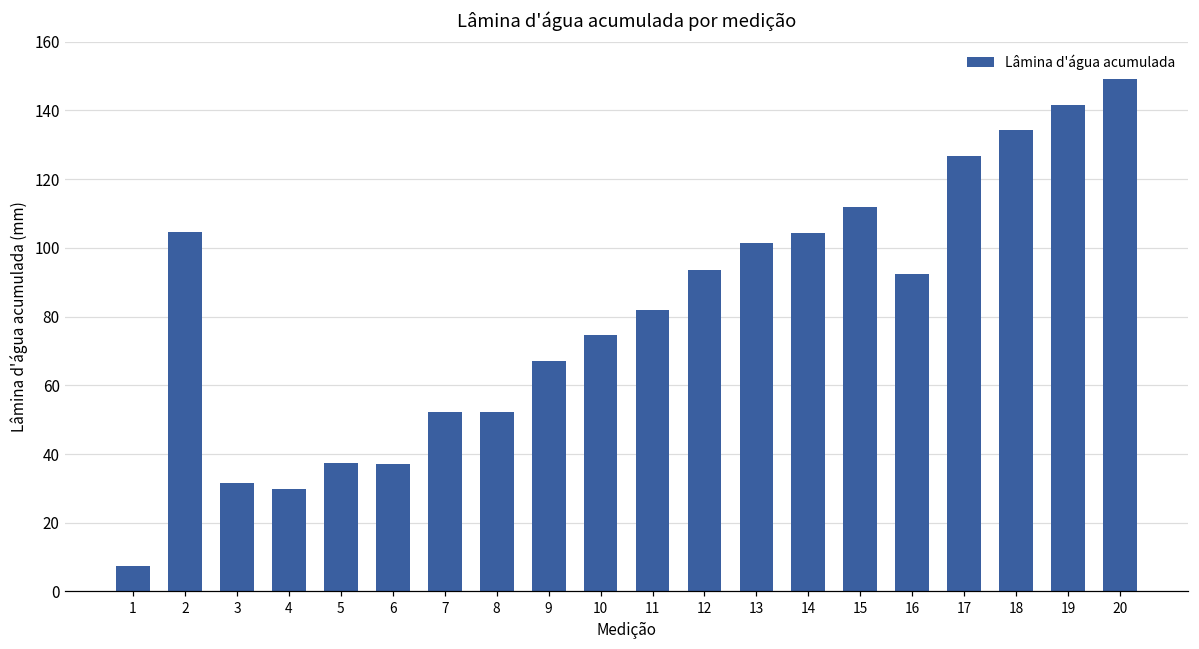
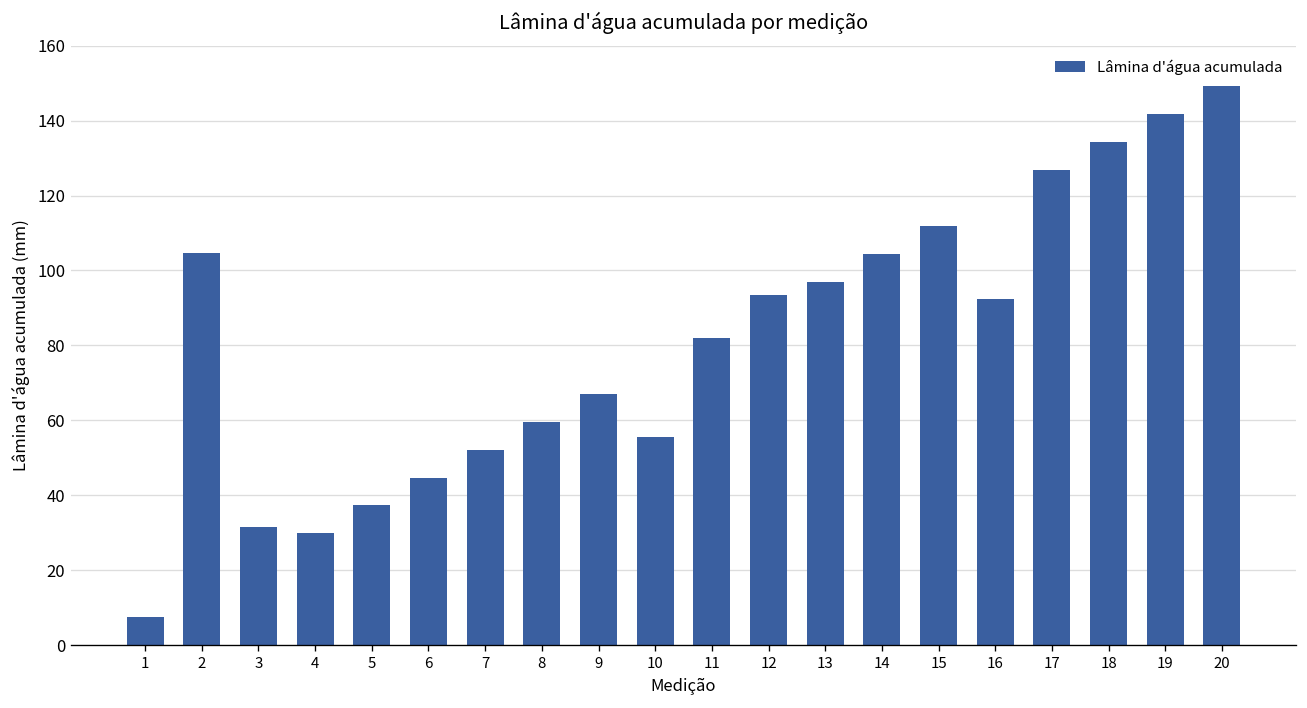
6: 37 -> 45
8: 52 -> 60
10: 75 -> 56
13: 101 -> 97
